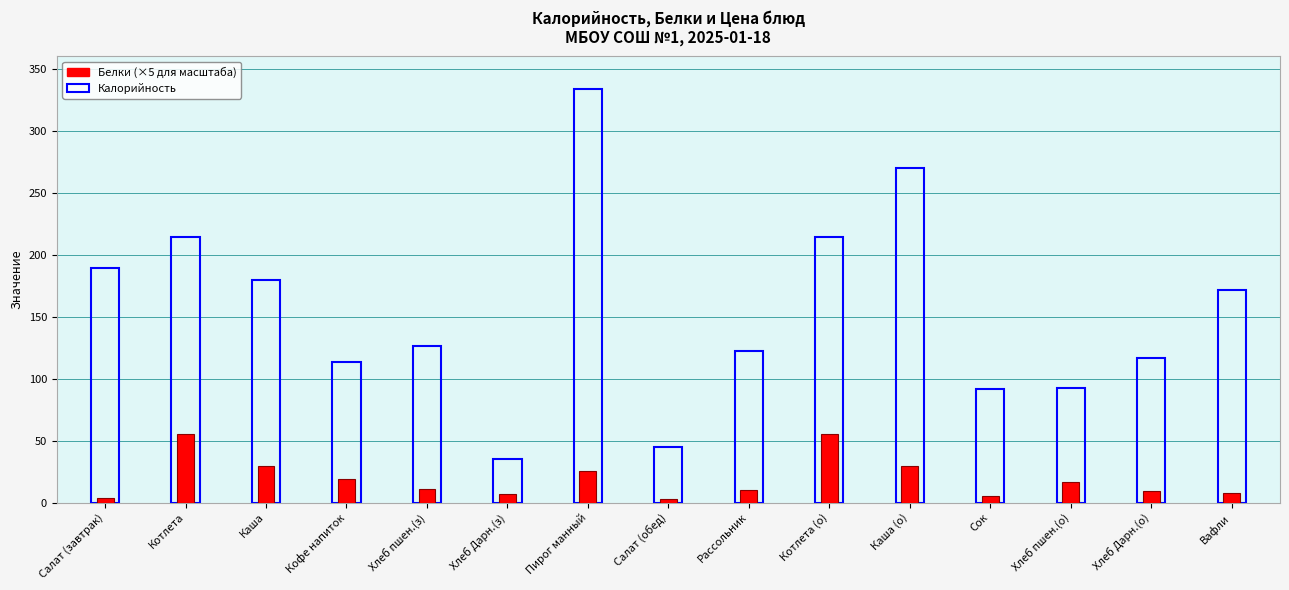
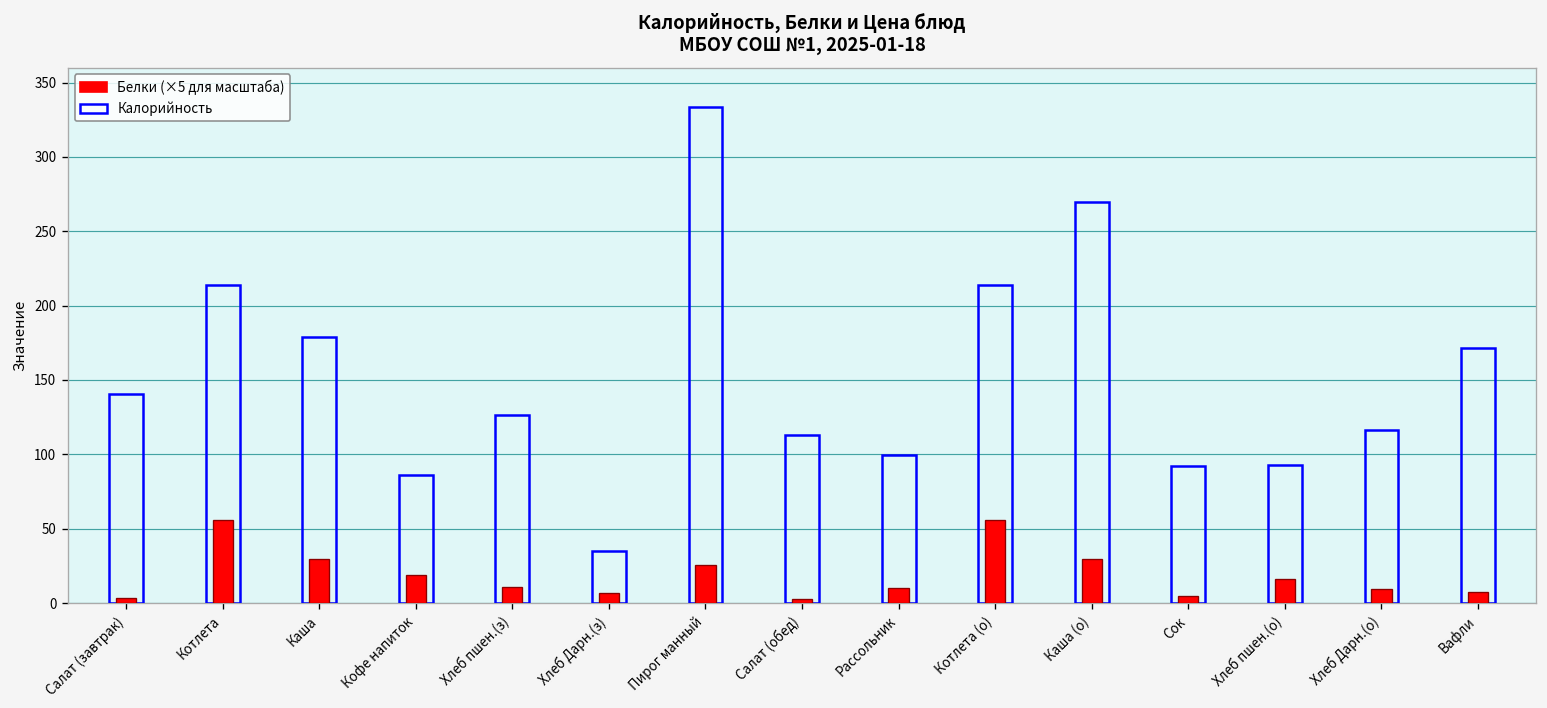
Калорийность, Салат (завтрак): 189 -> 141
Калорийность, Кофе напиток: 114 -> 86
Калорийность, Салат (обед): 45 -> 113
Калорийность, Рассольник: 122 -> 100
